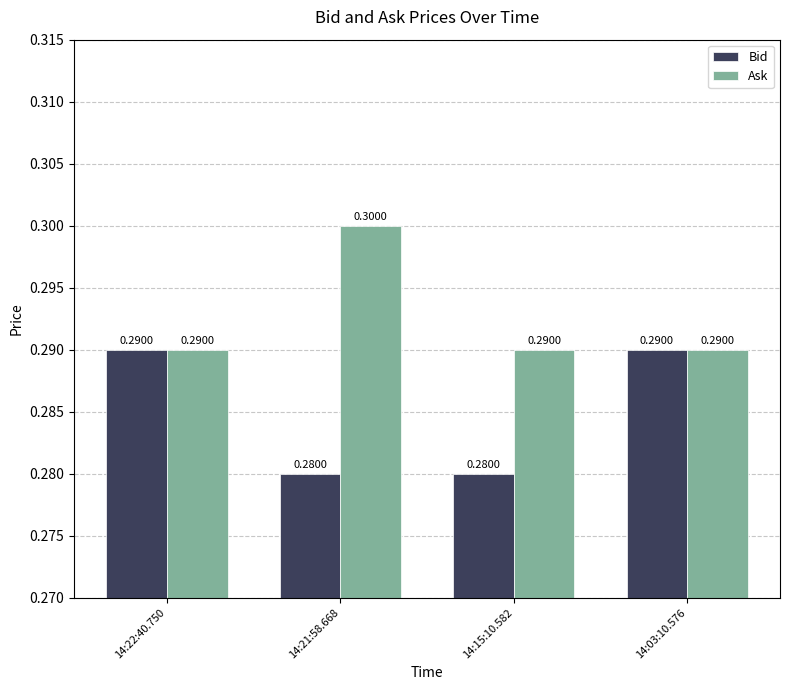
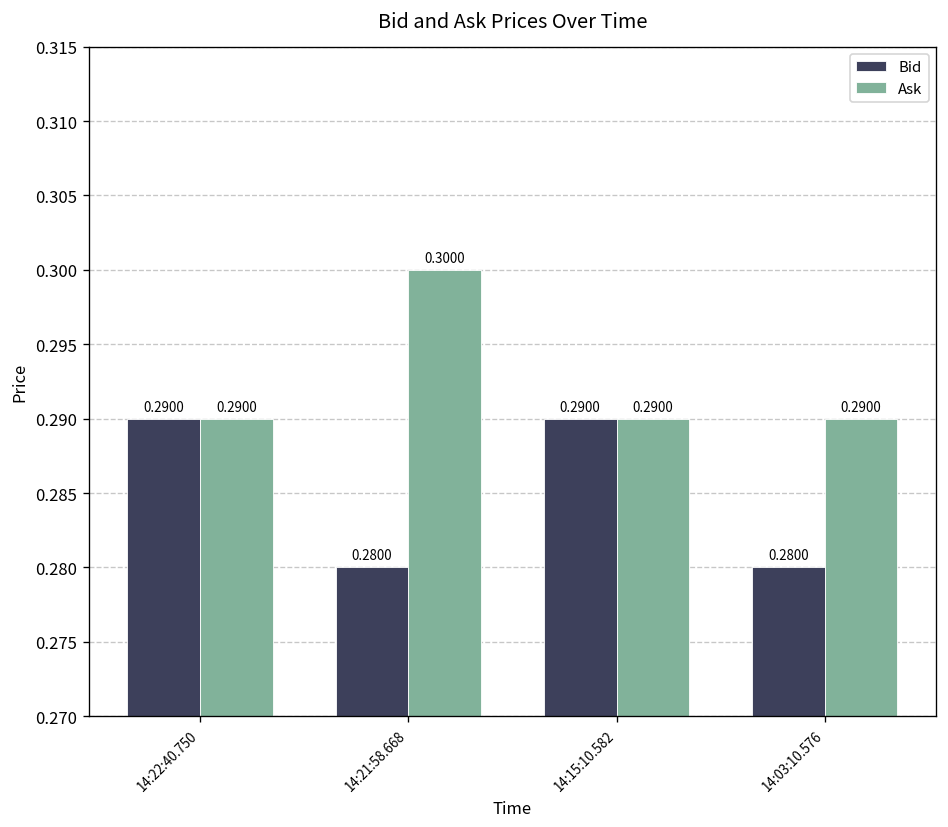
Bid, 14:15:10.582: 0.2800 -> 0.2900
Bid, 14:03:10.576: 0.2900 -> 0.2800
